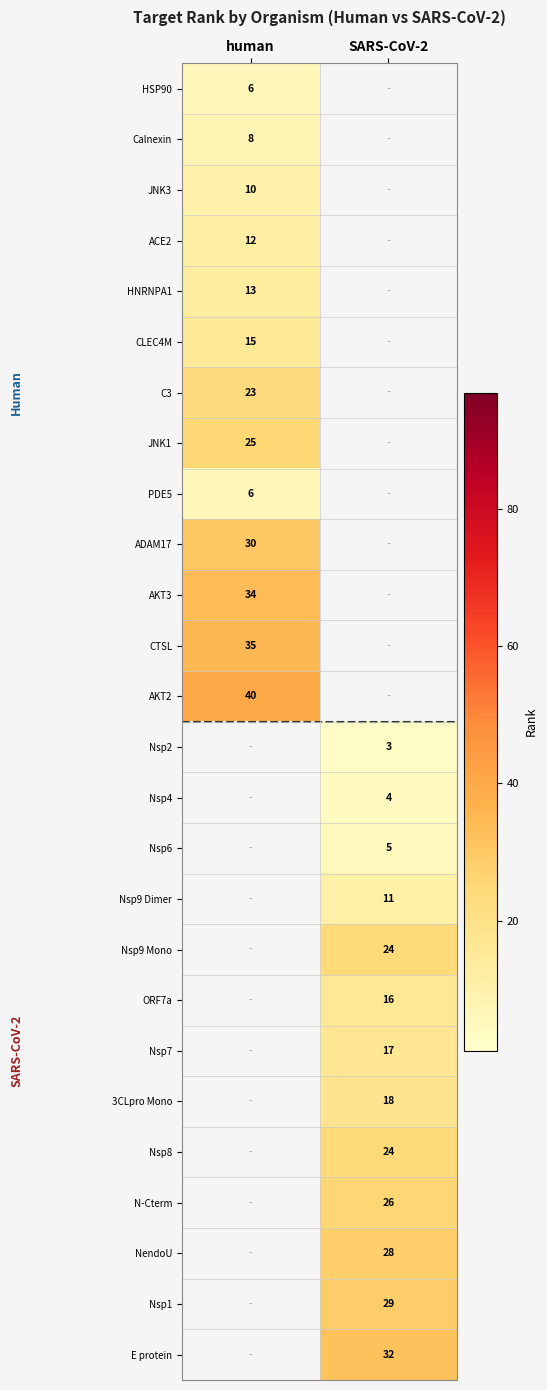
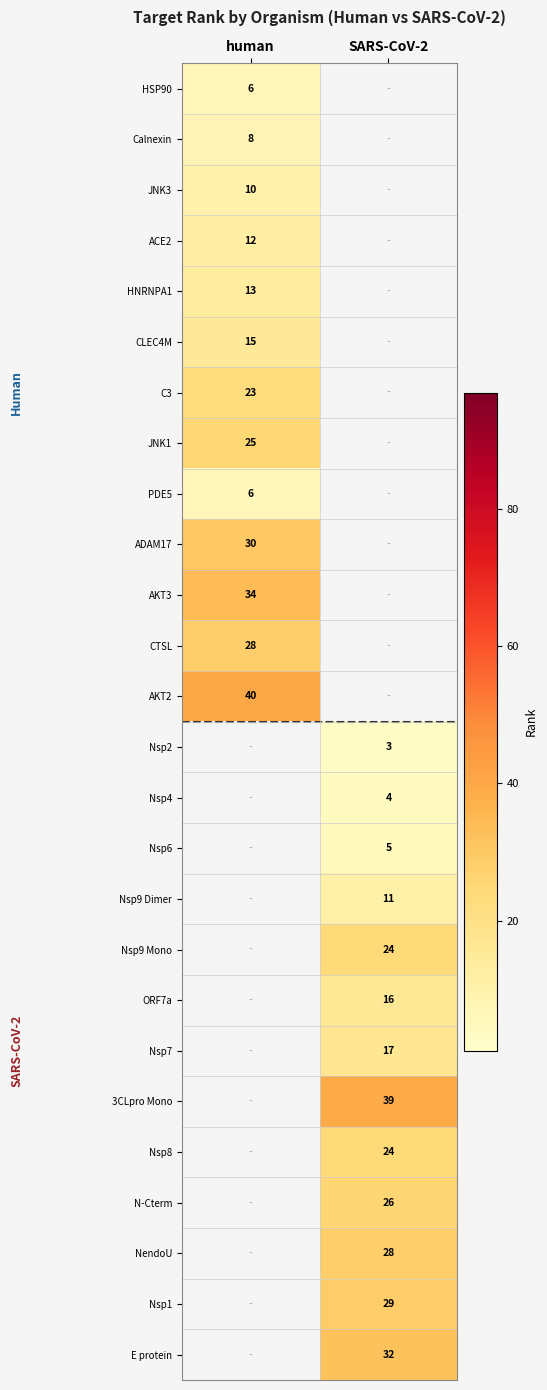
CTSL, human: 35 -> 28
3CLpro Mono, SARS-CoV-2: 18 -> 39
